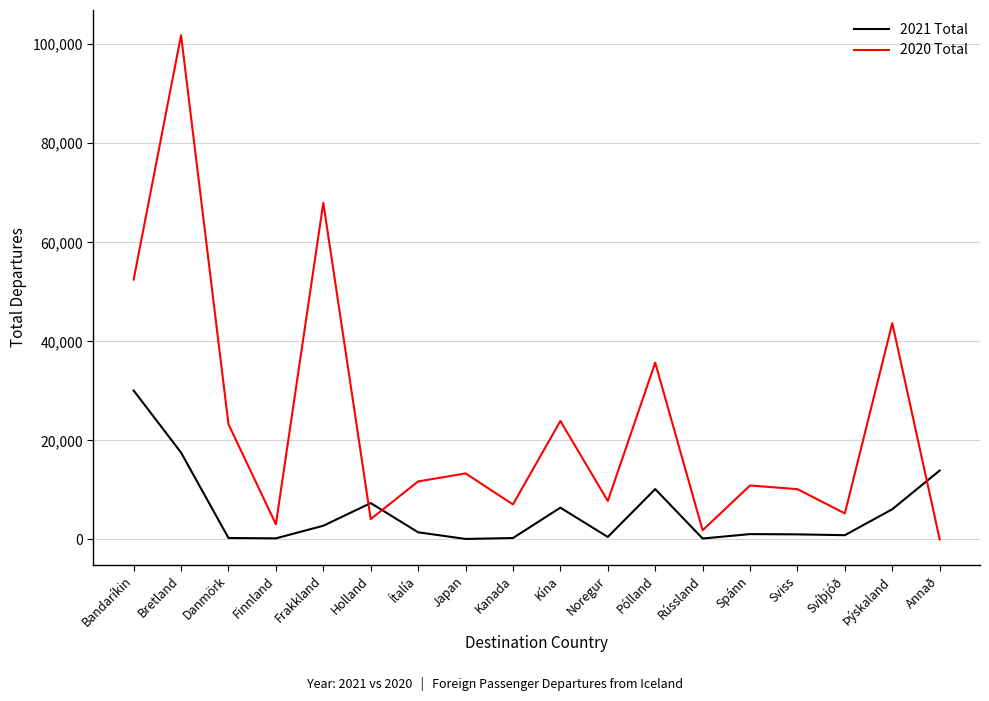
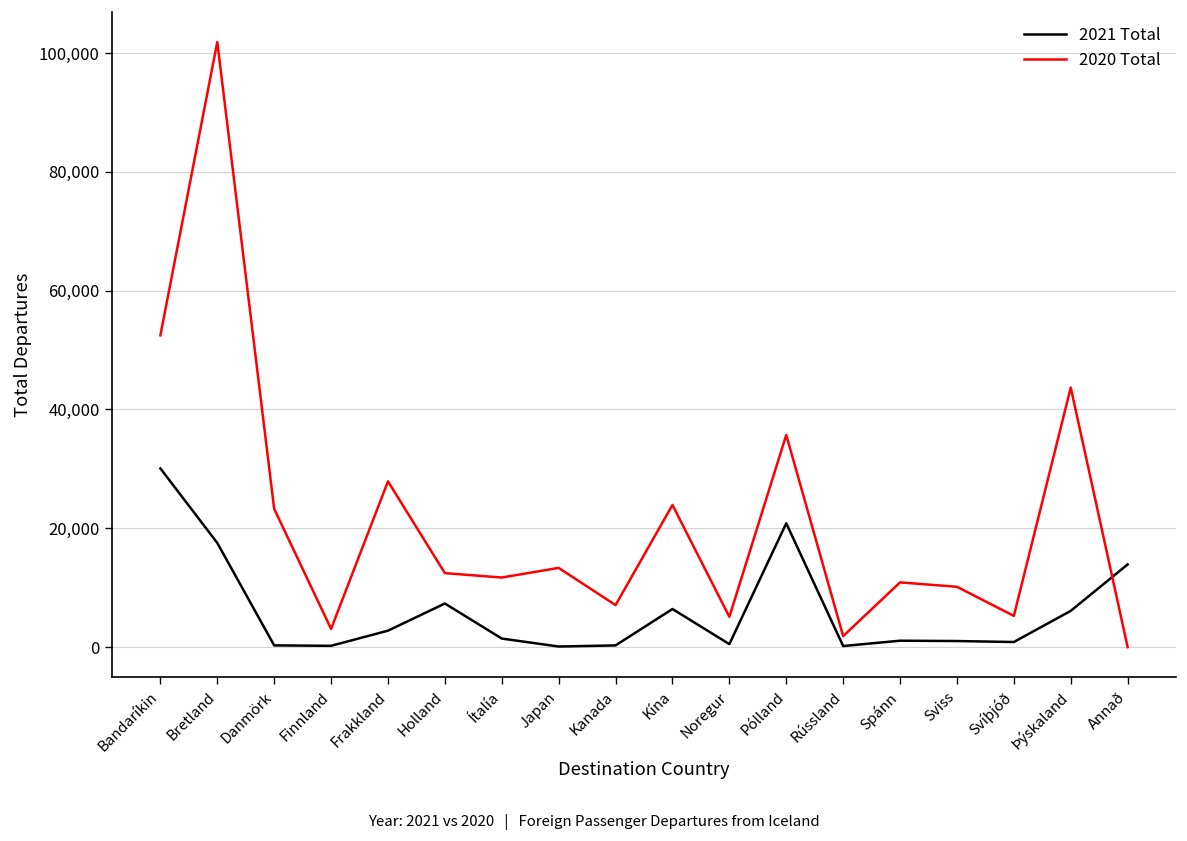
2020 Total, Frakkland: 68,000 -> 28,000
2020 Total, Holland: 4,000 -> 12,000
2020 Total, Noregur: 8,000 -> 5,000
2021 Total, Pólland: 10,000 -> 21,000
